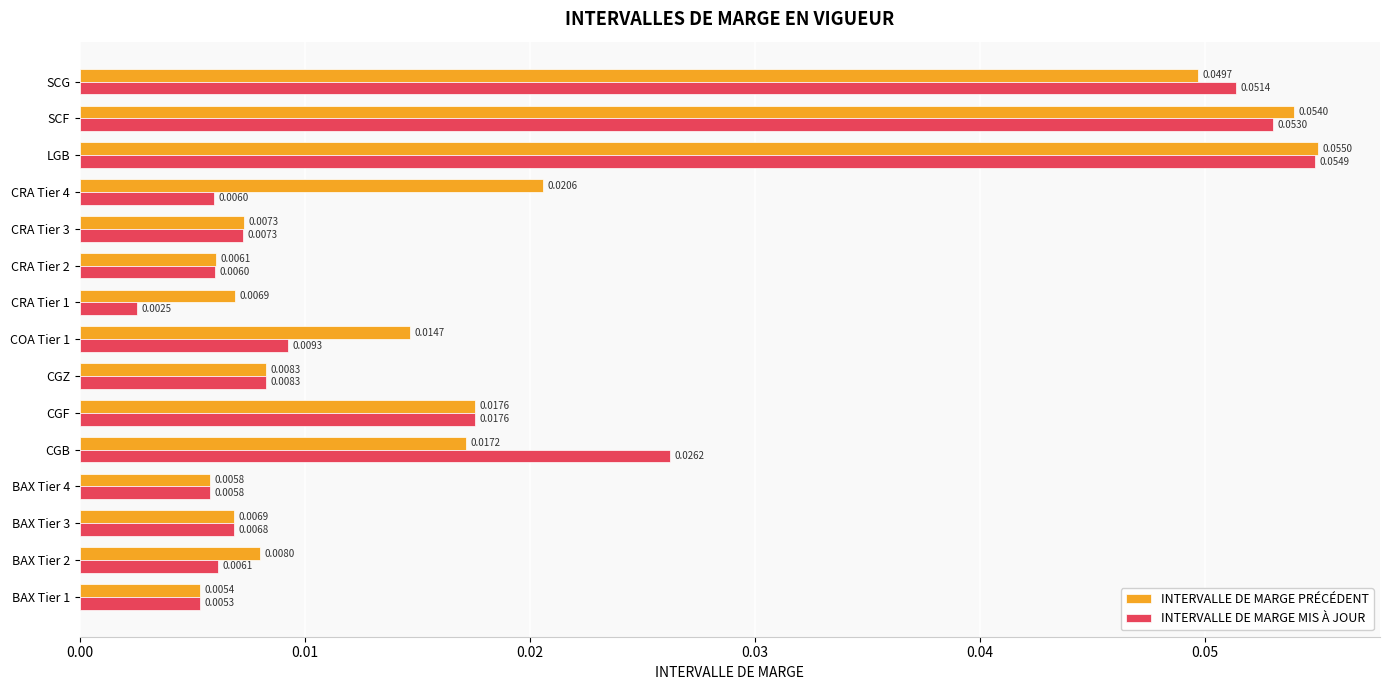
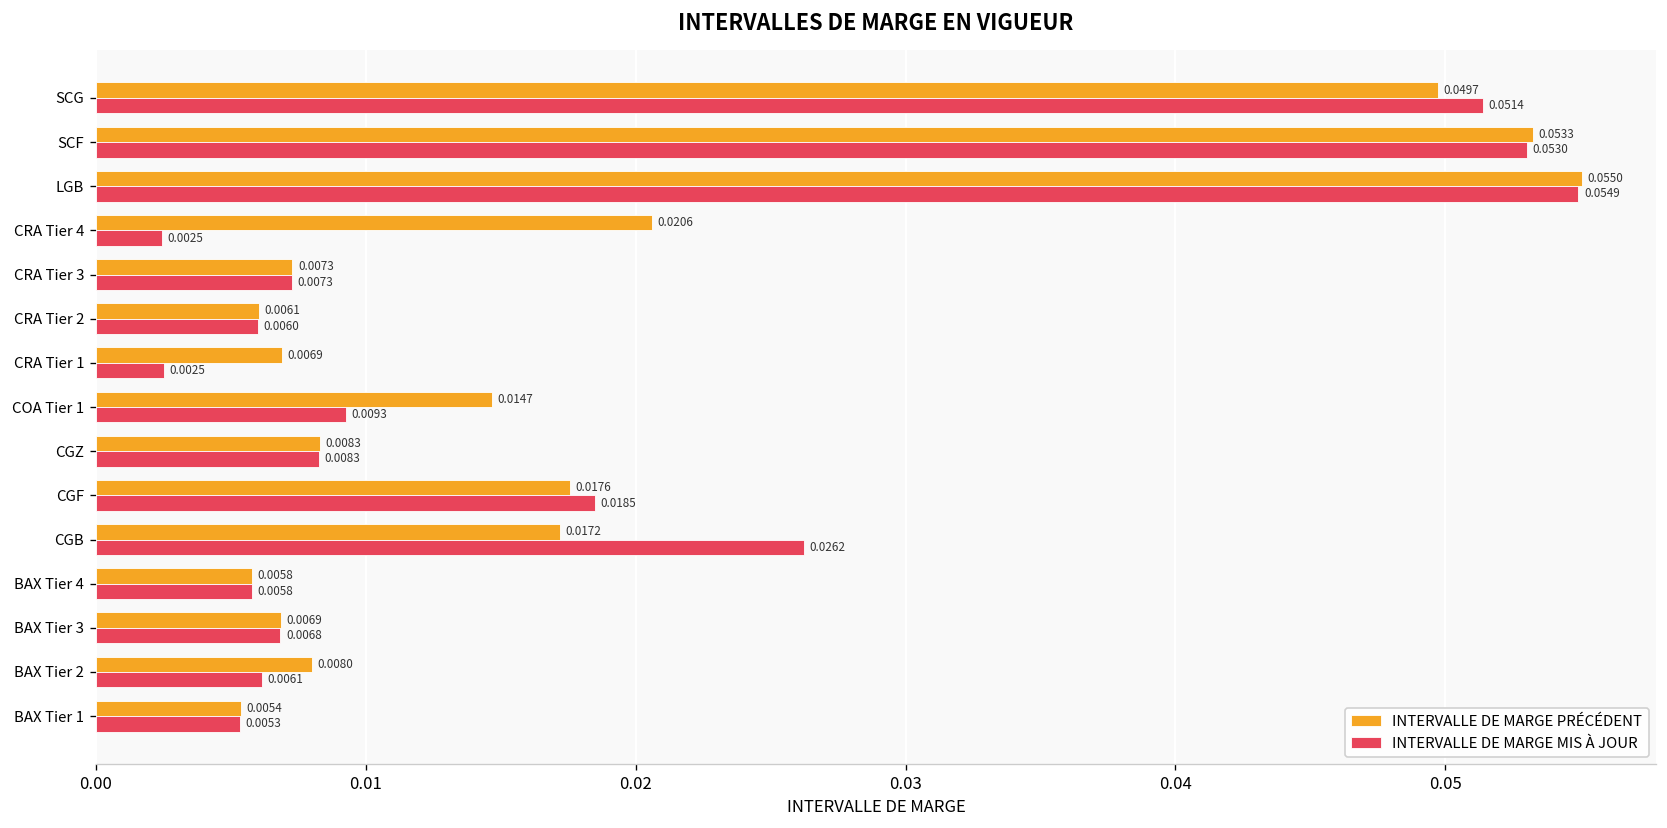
INTERVALLE DE MARGE PRÉCÉDENT, SCF: 0.0540 -> 0.0533
INTERVALLE DE MARGE MIS À JOUR, CRA Tier 4: 0.0060 -> 0.0025
INTERVALLE DE MARGE MIS À JOUR, CGF: 0.0176 -> 0.0185
